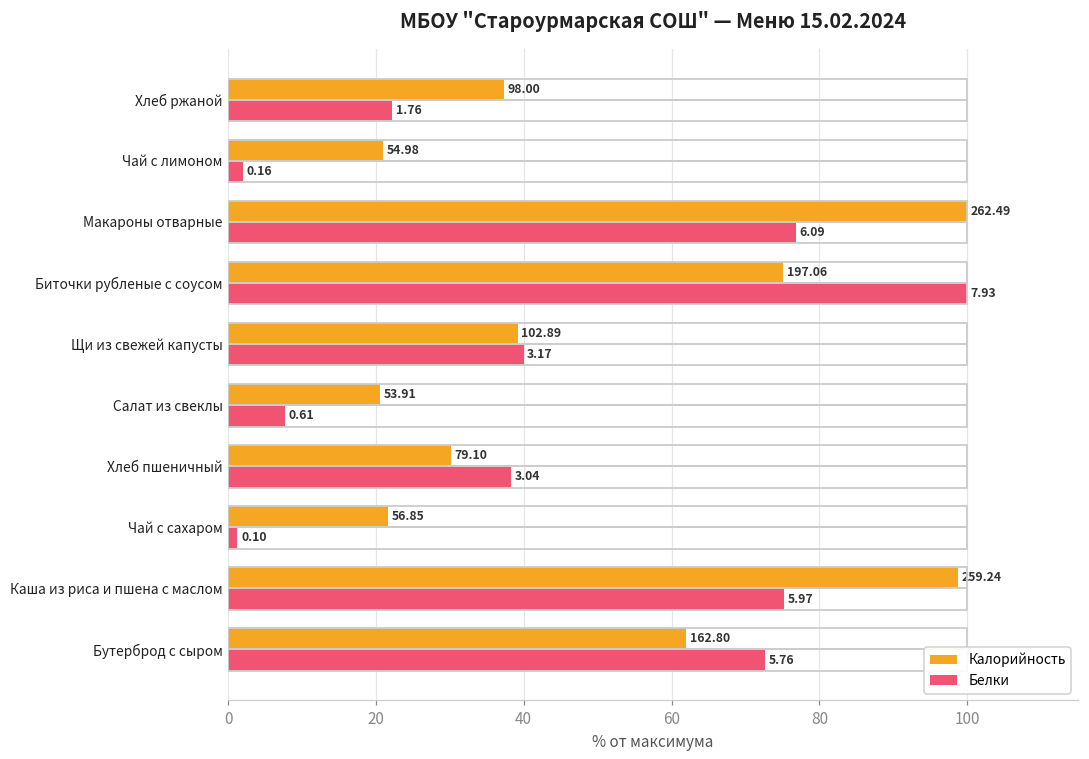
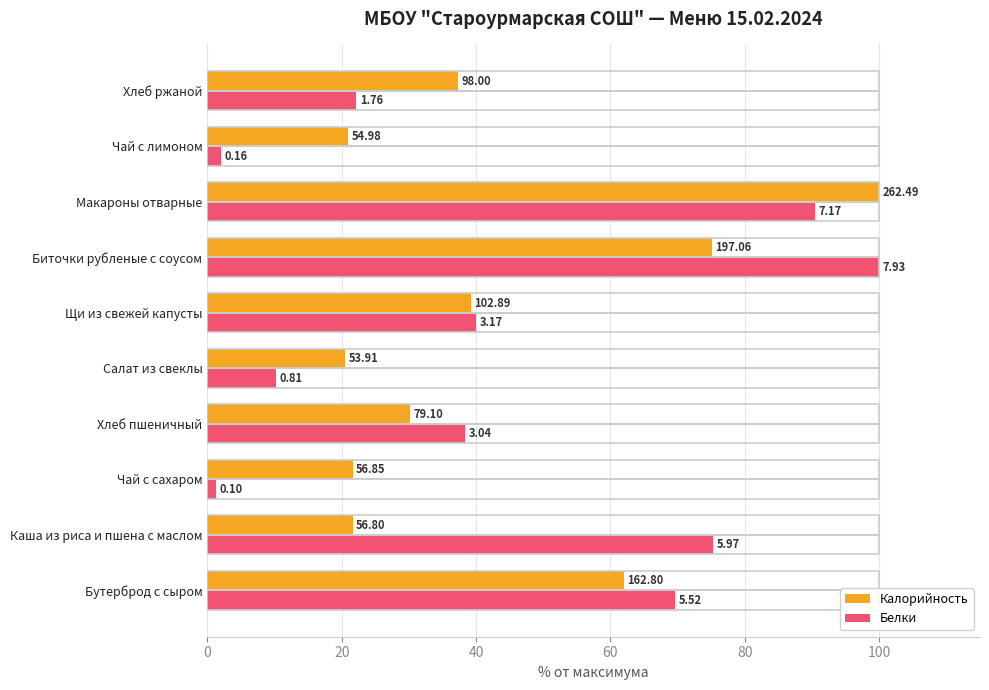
Белки, Макароны отварные: 6.09 -> 7.17
Белки, Салат из свеклы: 0.61 -> 0.81
Калорийность, Каша из риса и пшена с маслом: 259.24 -> 56.80
Белки, Бутерброд с сыром: 5.76 -> 5.52
